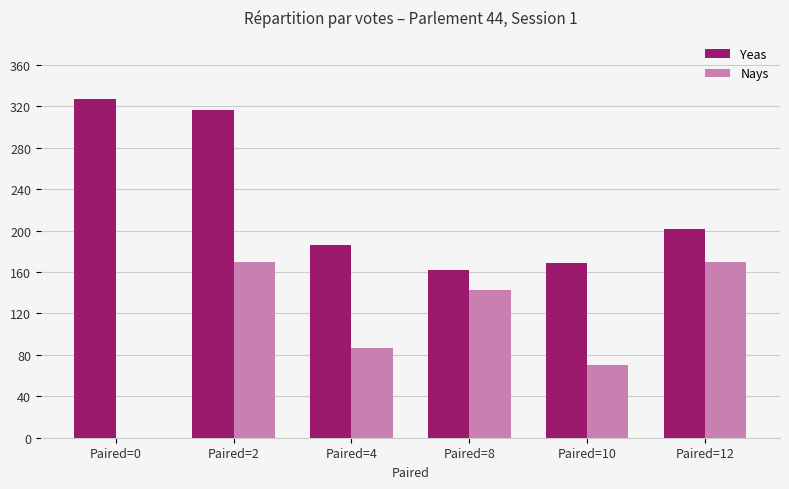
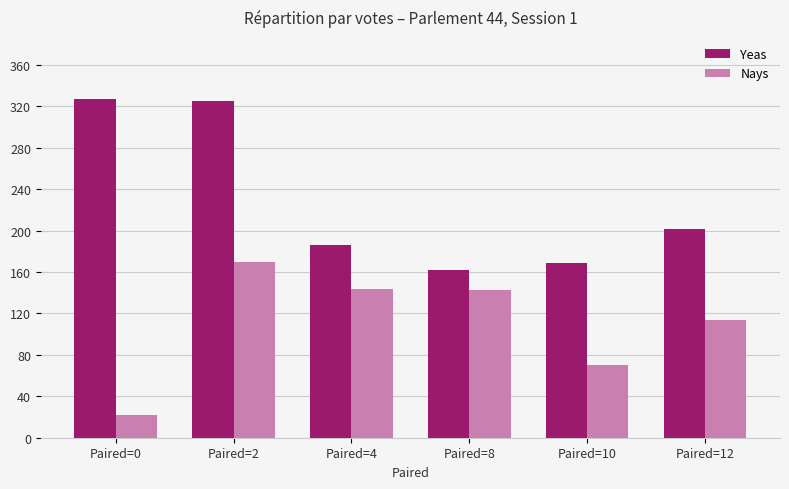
Nays, Paired=0: 0 -> 22
Yeas, Paired=2: 316 -> 325
Nays, Paired=4: 87 -> 144
Nays, Paired=12: 170 -> 114
